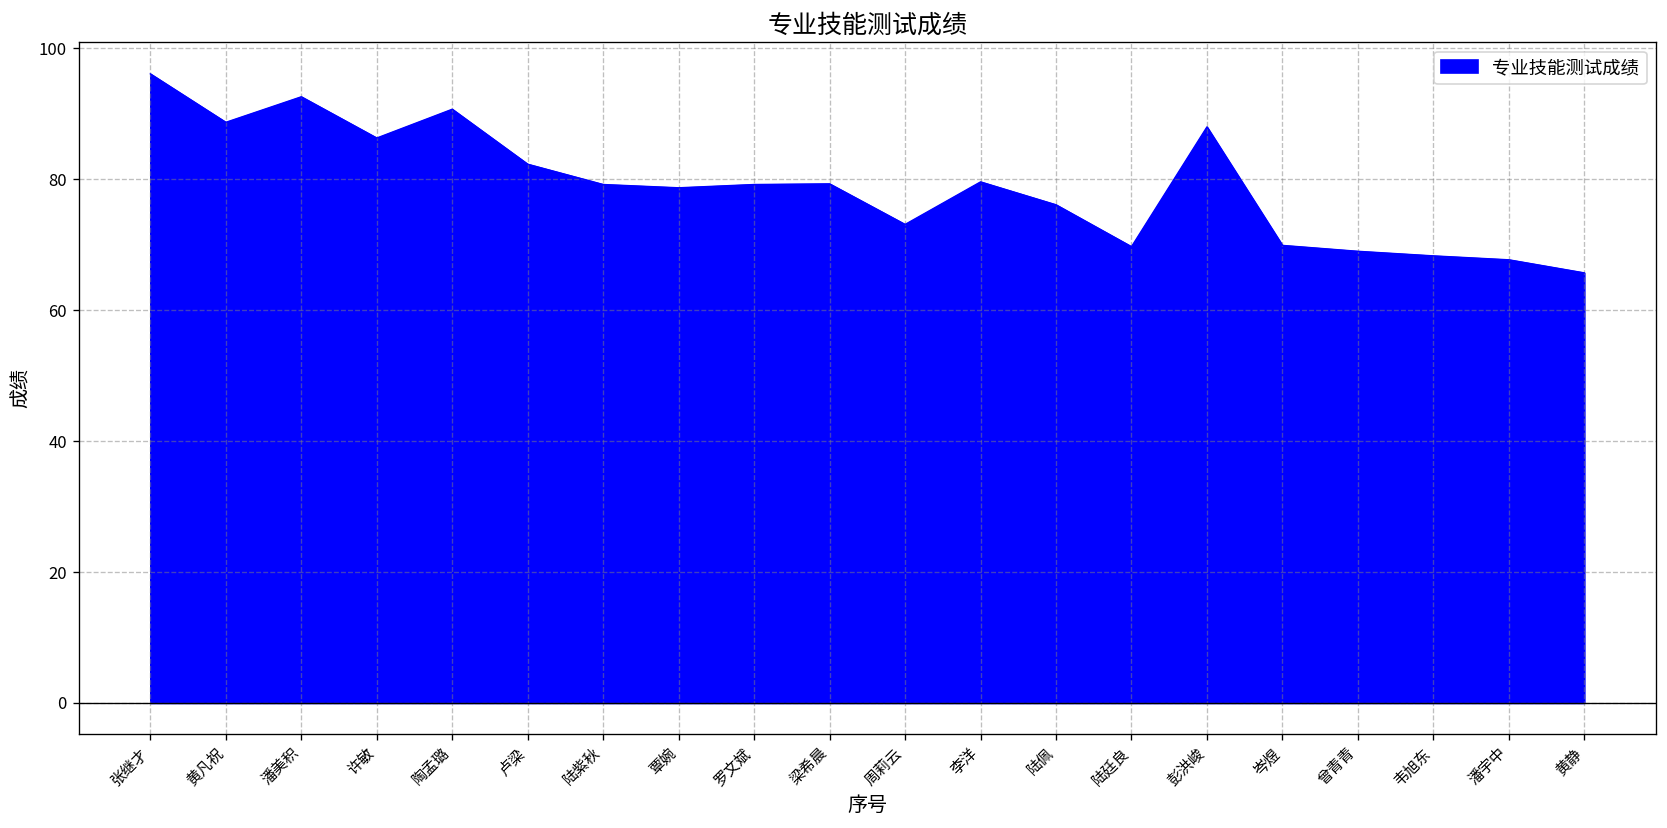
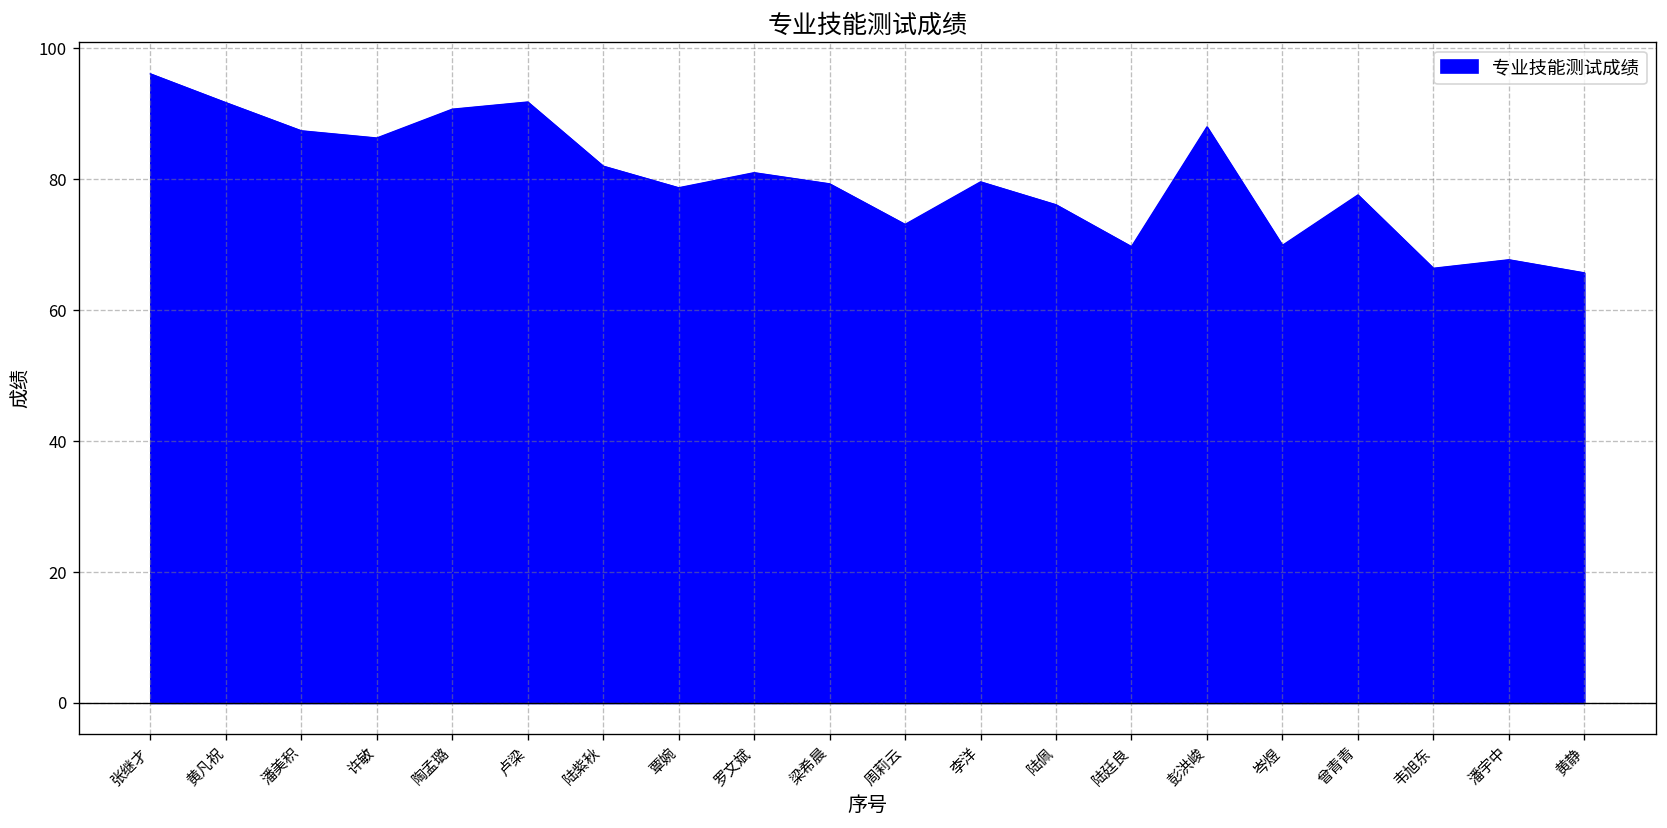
黄凡祝: 89 -> 92
潘美积: 93 -> 87
卢梁: 82 -> 92
陆紫秋: 79 -> 82
罗文斌: 79 -> 81
曾青青: 69 -> 78
韦旭东: 68 -> 66
